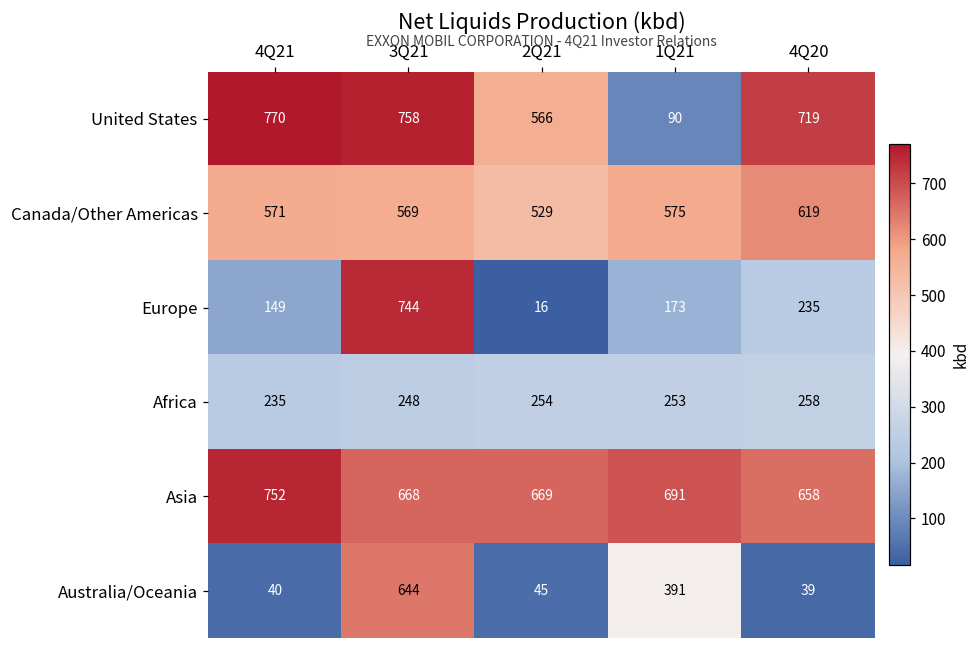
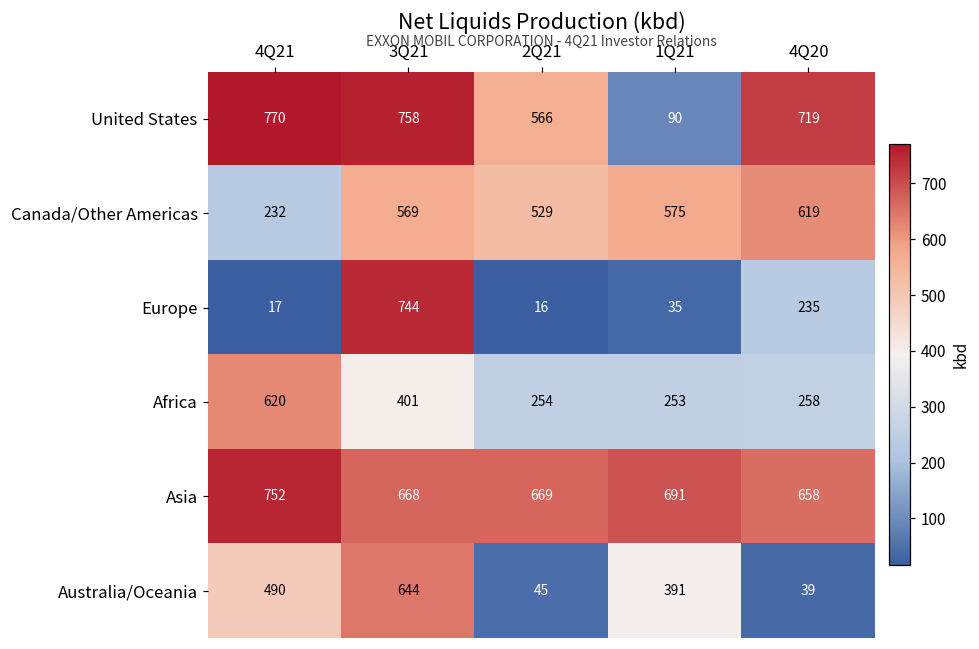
Canada/Other Americas, 4Q21: 571 -> 232
Europe, 4Q21: 149 -> 17
Europe, 1Q21: 173 -> 35
Africa, 4Q21: 235 -> 620
Africa, 3Q21: 248 -> 401
Australia/Oceania, 4Q21: 40 -> 490
